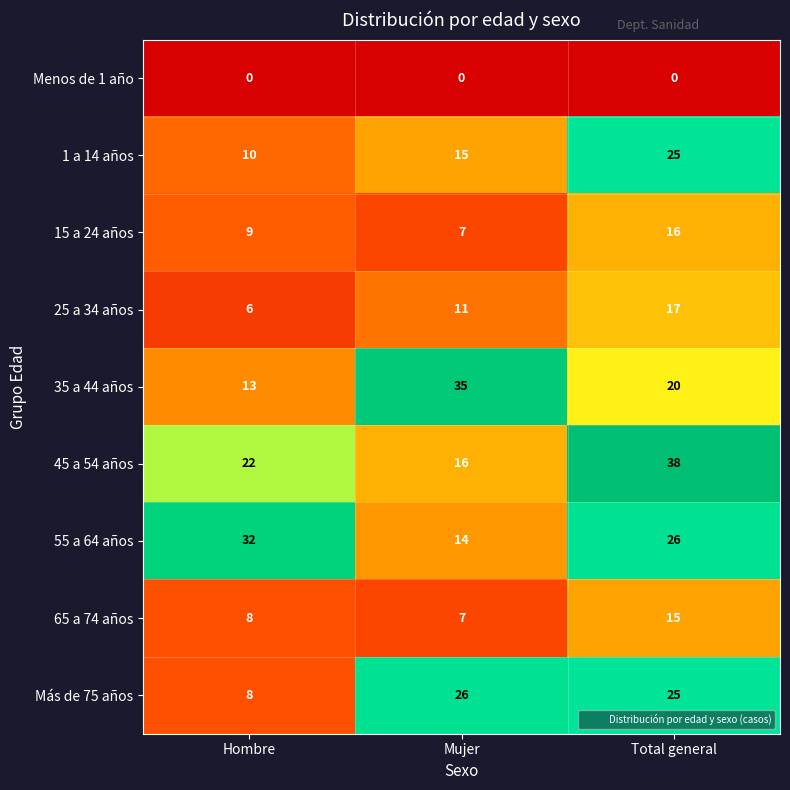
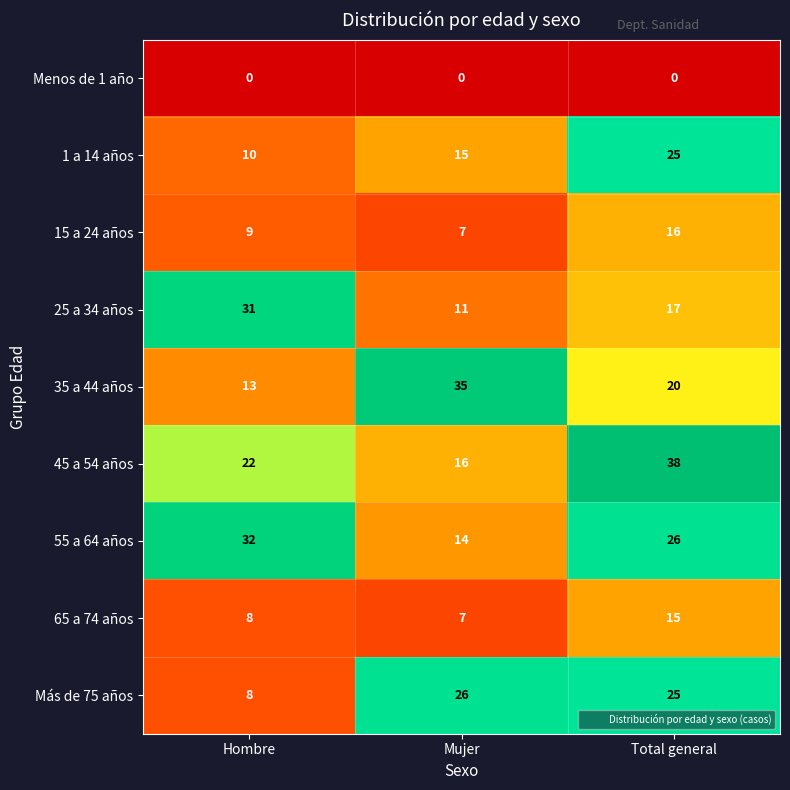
25 a 34 años, Hombre: 6 -> 31
